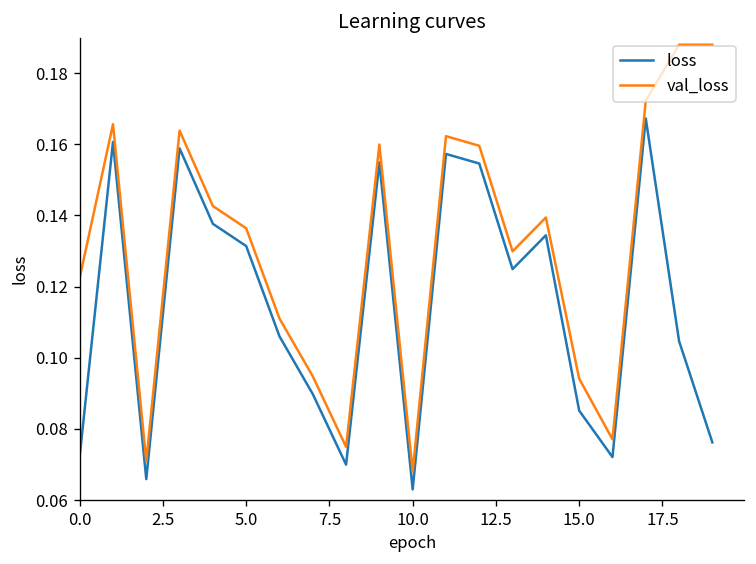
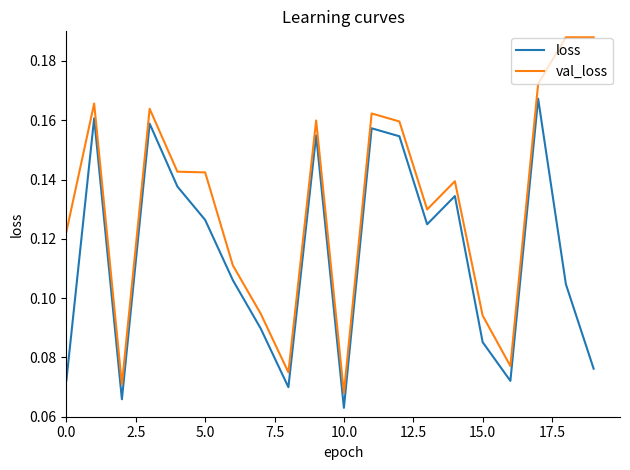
loss, 5.0: 0.131 -> 0.126
val_loss, 5.0: 0.136 -> 0.142
